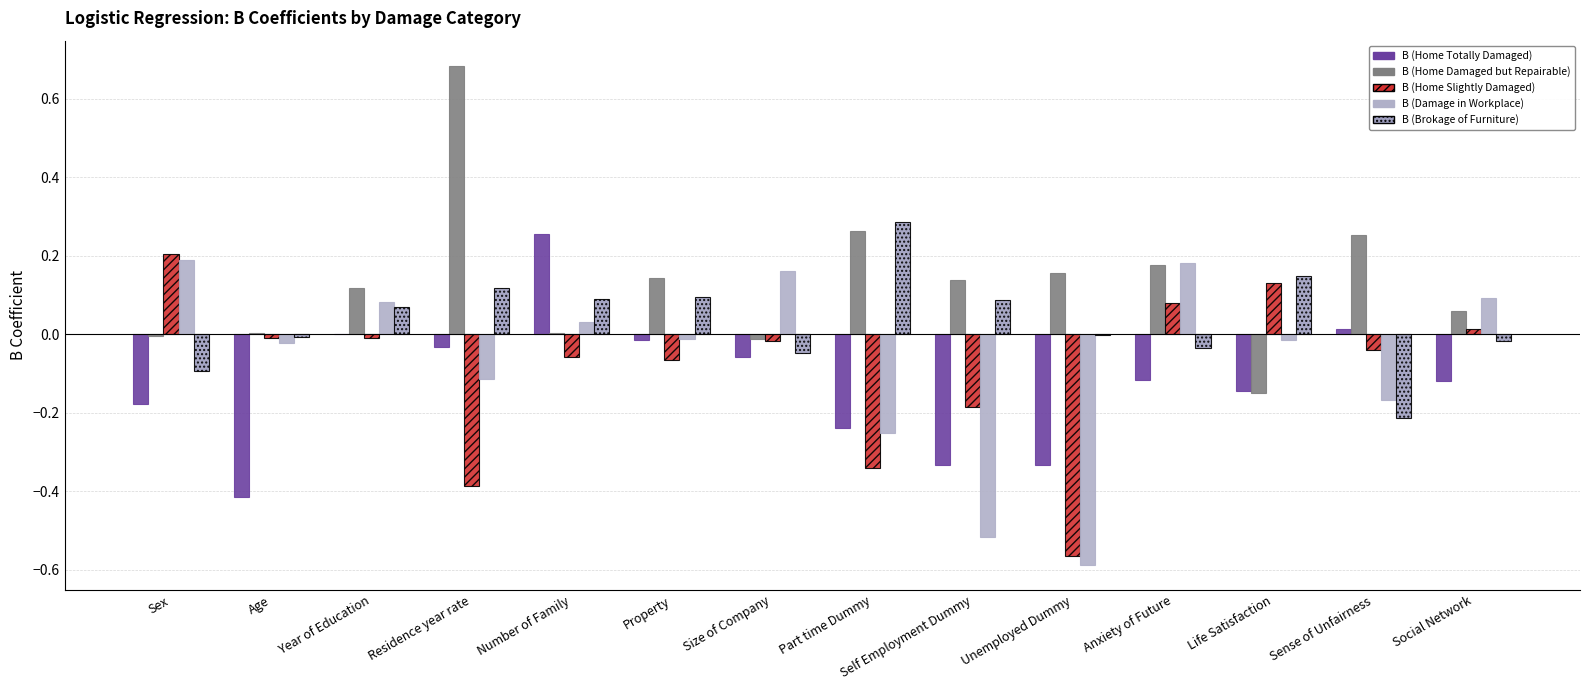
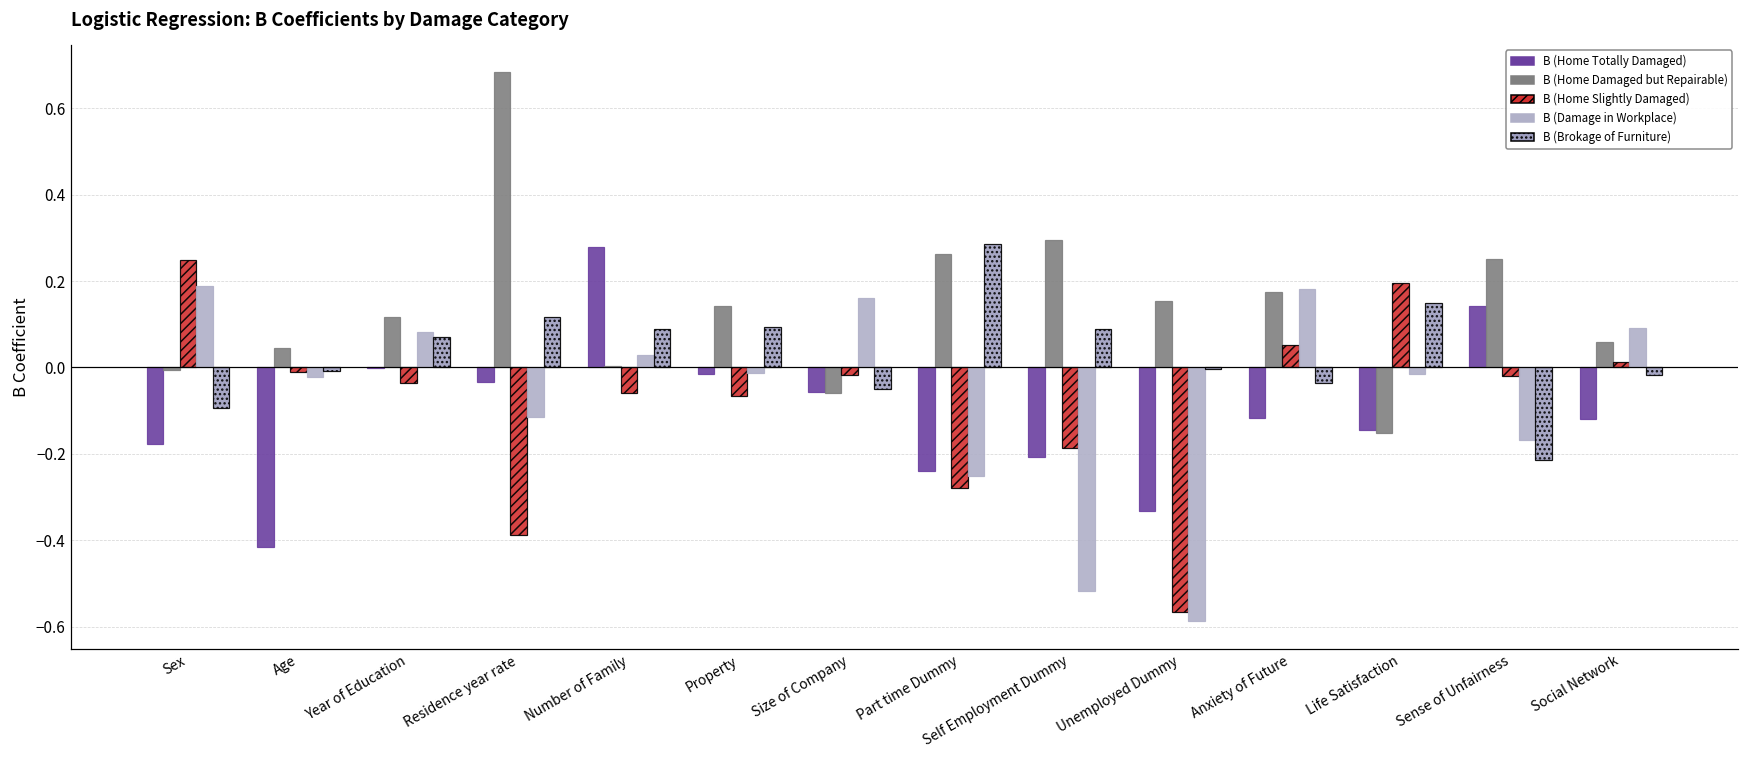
B (Home Slightly Damaged), Sex: 0.20 -> 0.25
B (Home Damaged but Repairable), Age: 0.00 -> 0.04
B (Home Slightly Damaged), Year of Education: -0.01 -> -0.03
B (Home Totally Damaged), Number of Family: 0.26 -> 0.28
B (Home Damaged but Repairable), Size of Company: -0.01 -> -0.06
B (Home Slightly Damaged), Part time Dummy: -0.34 -> -0.28
B (Home Totally Damaged), Self Employment Dummy: -0.33 -> -0.21
B (Home Damaged but Repairable), Self Employment Dummy: 0.14 -> 0.30
B (Home Slightly Damaged), Anxiety of Future: 0.08 -> 0.05
B (Home Slightly Damaged), Life Satisfaction: 0.13 -> 0.20
B (Home Totally Damaged), Sense of Unfairness: 0.01 -> 0.14
B (Home Slightly Damaged), Sense of Unfairness: -0.04 -> -0.02
